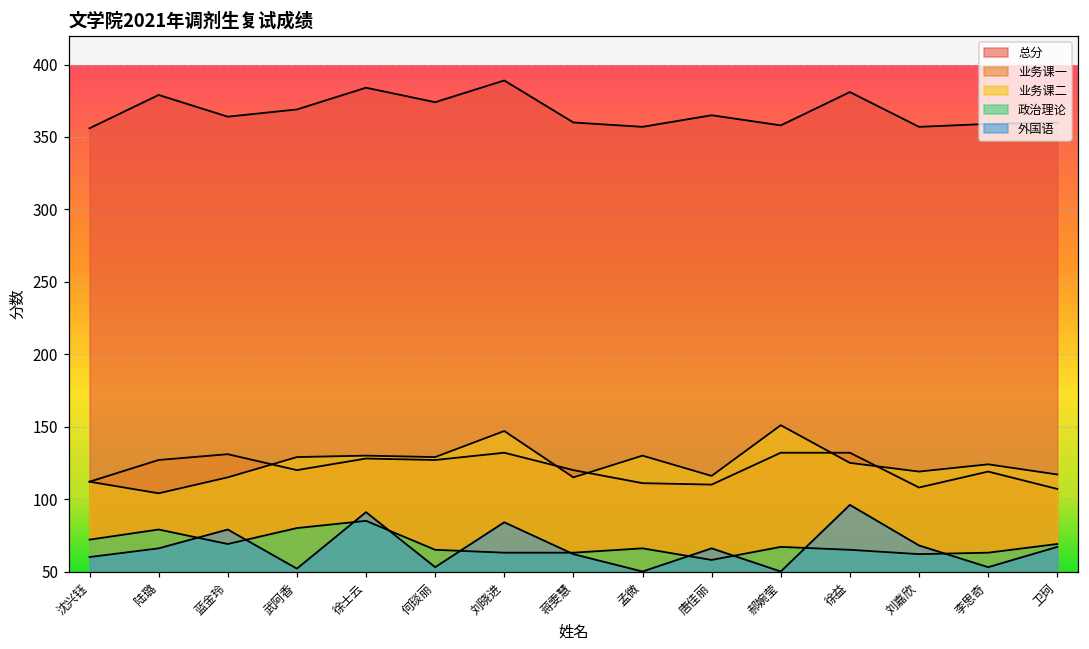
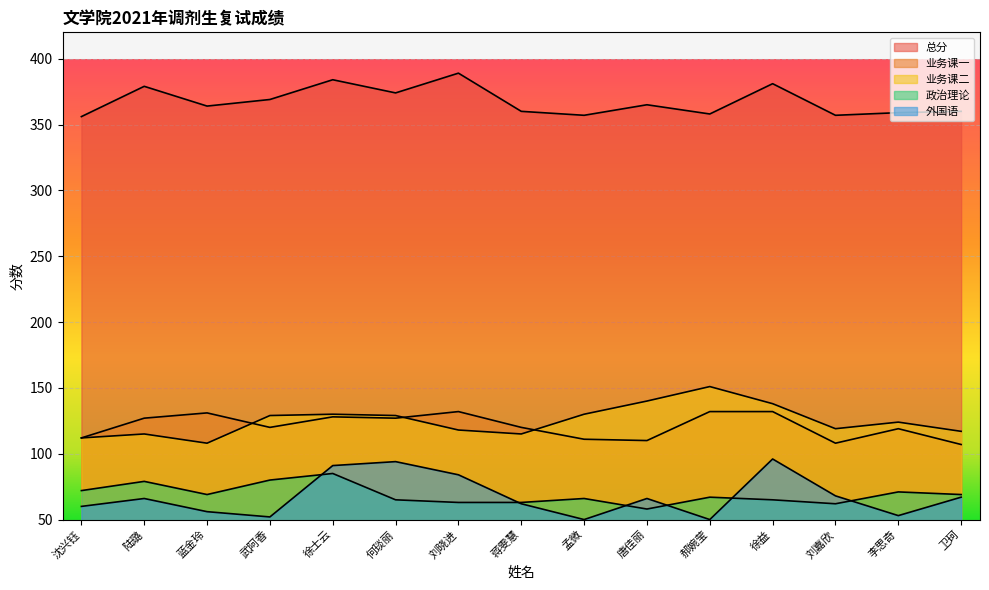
业务课二, 陆璐: 104 -> 115
业务课二, 蓝金玲: 115 -> 108
外国语, 蓝金玲: 79 -> 56
外国语, 何琰丽: 53 -> 94
业务课二, 刘晓进: 147 -> 118
业务课二, 唐佳丽: 116 -> 140
业务课二, 徐益: 125 -> 138
政治理论, 李思奇: 63 -> 71
